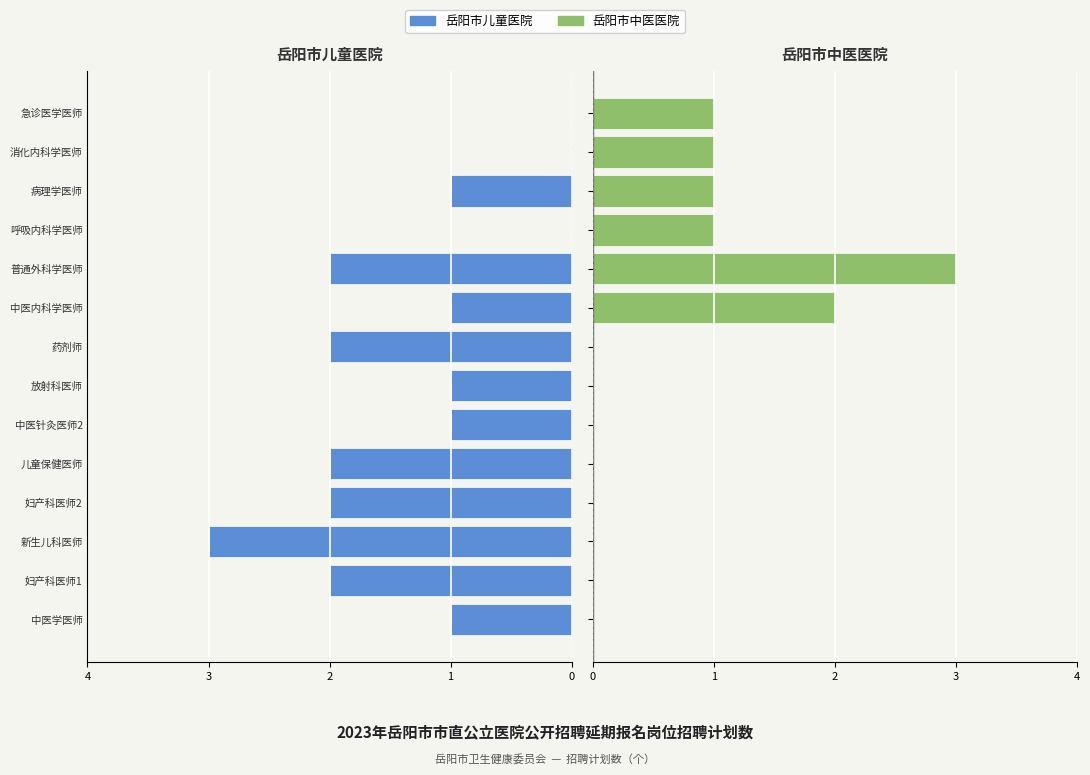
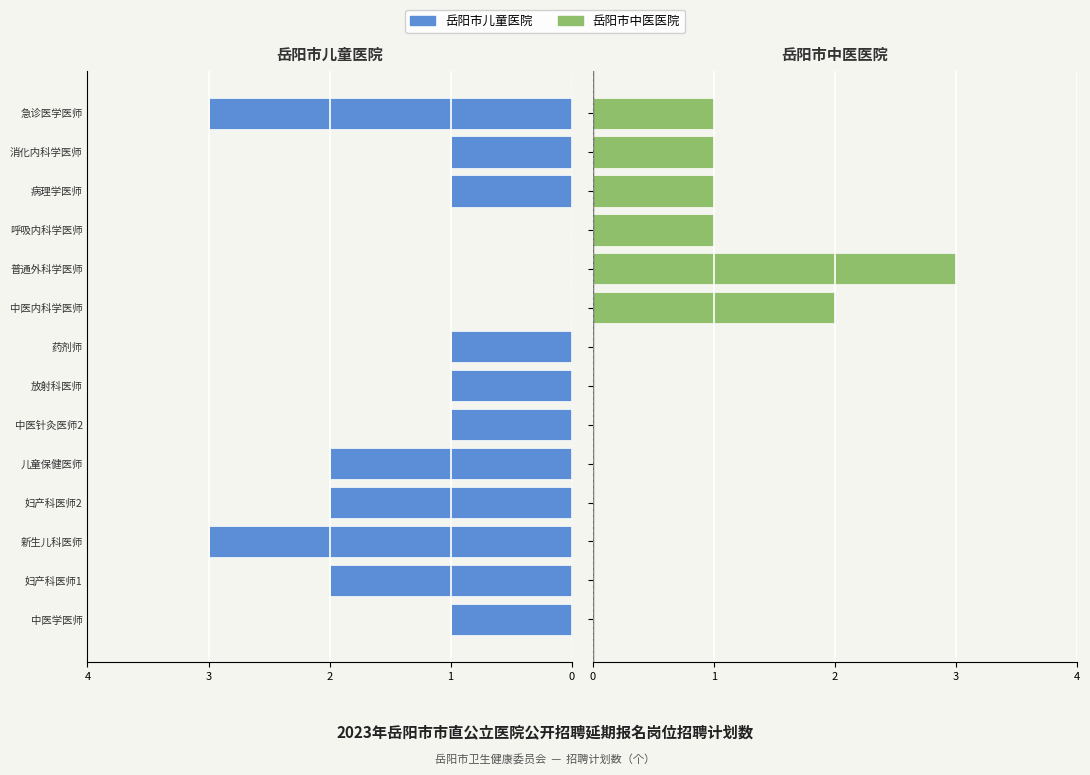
岳阳市儿童医院, 急诊医学医师: 0 -> 3
岳阳市儿童医院, 消化内科学医师: 0 -> 1
岳阳市儿童医院, 普通外科学医师: 2 -> 0
岳阳市儿童医院, 中医内科学医师: 1 -> 0
岳阳市儿童医院, 药剂师: 2 -> 1
